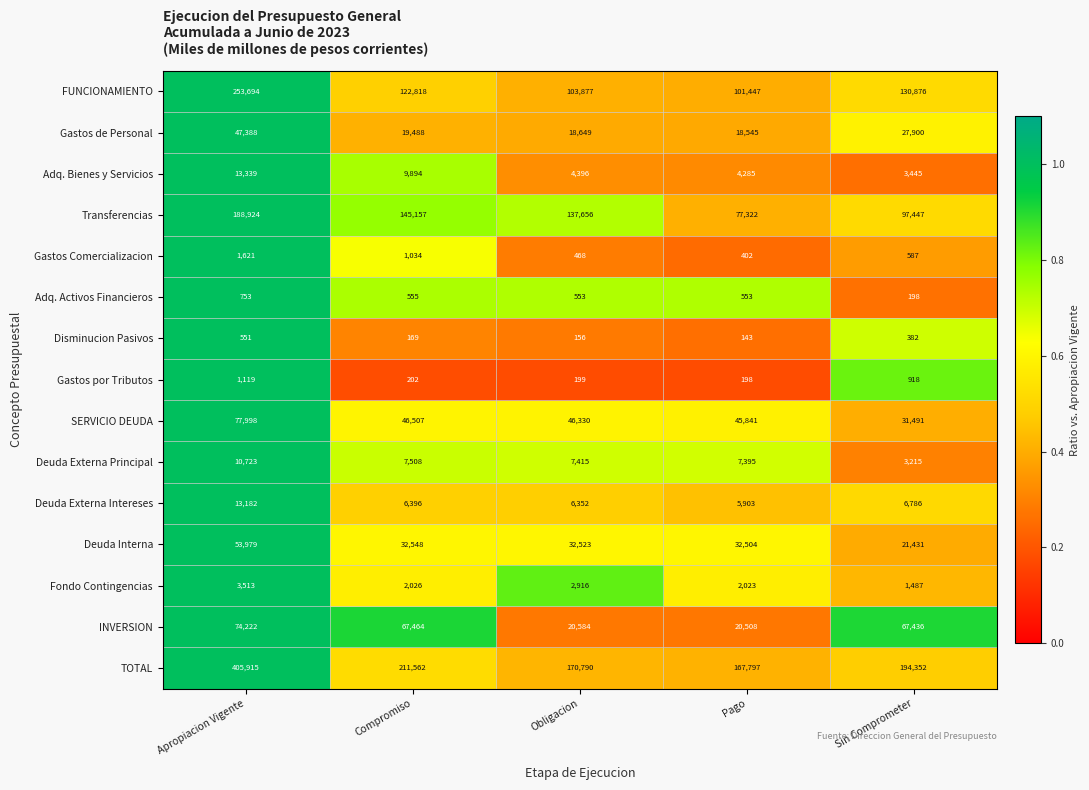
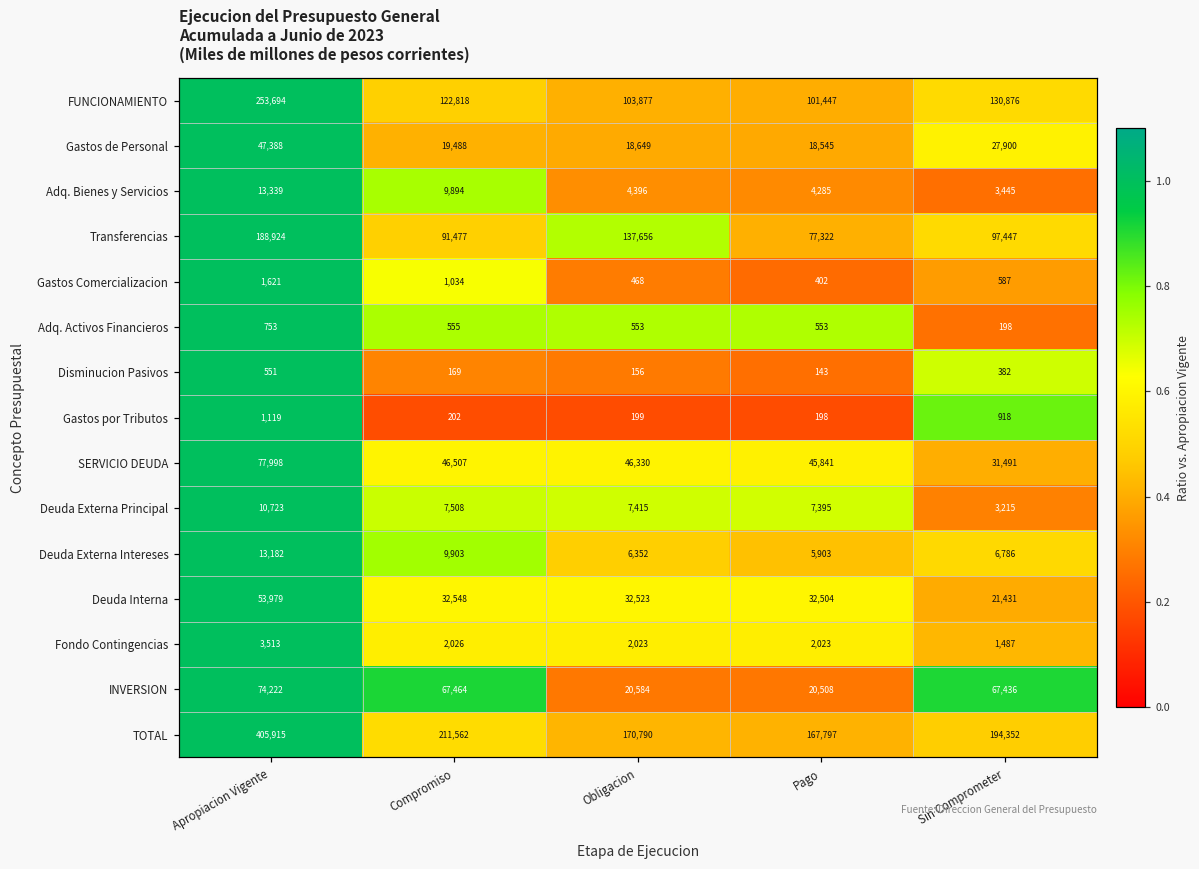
Transferencias, Compromiso: 145,157 -> 91,477
Deuda Externa Intereses, Compromiso: 6,396 -> 9,903
Fondo Contingencias, Obligacion: 2,916 -> 2,023
